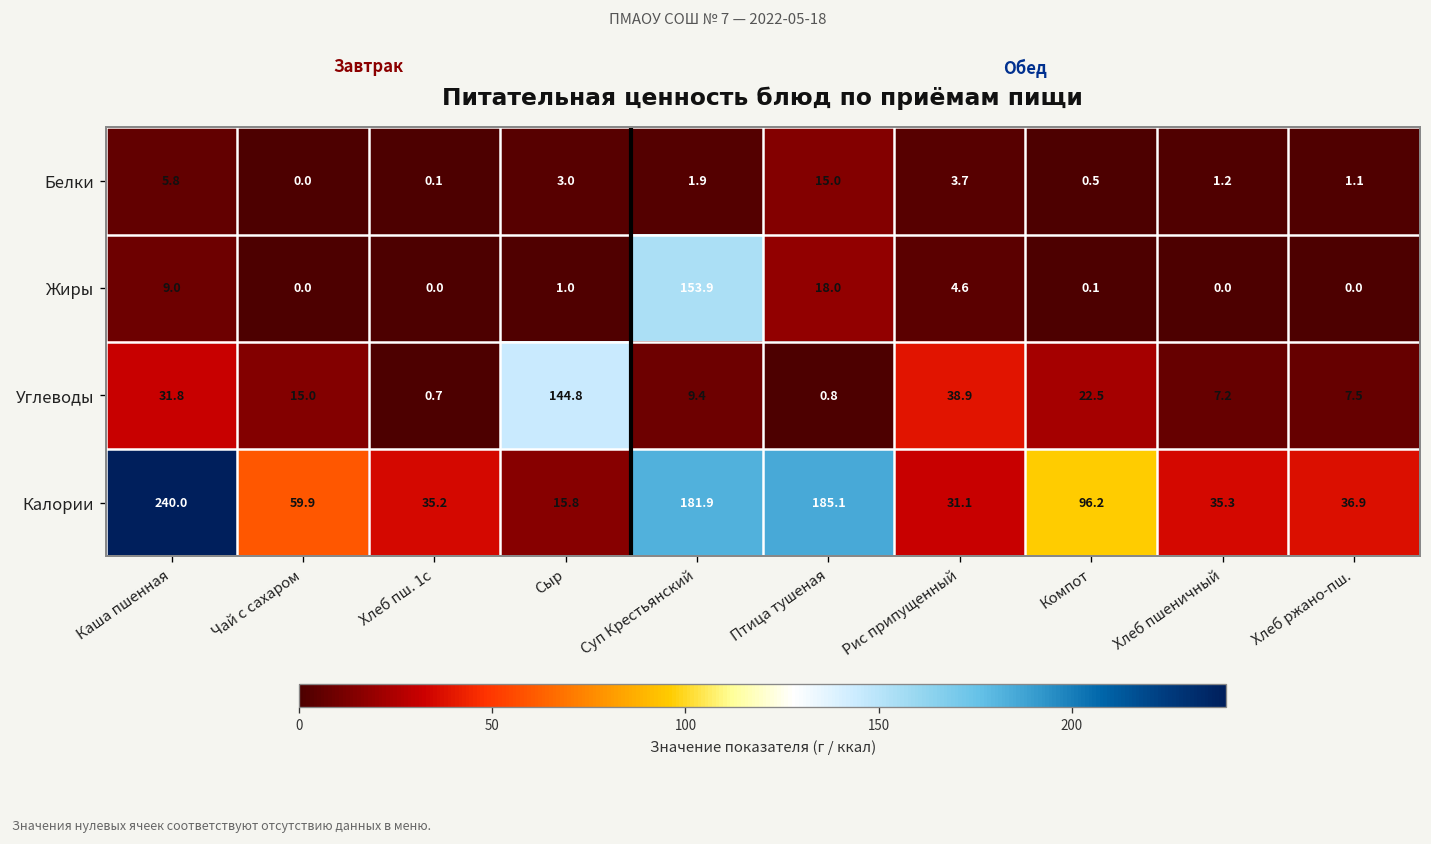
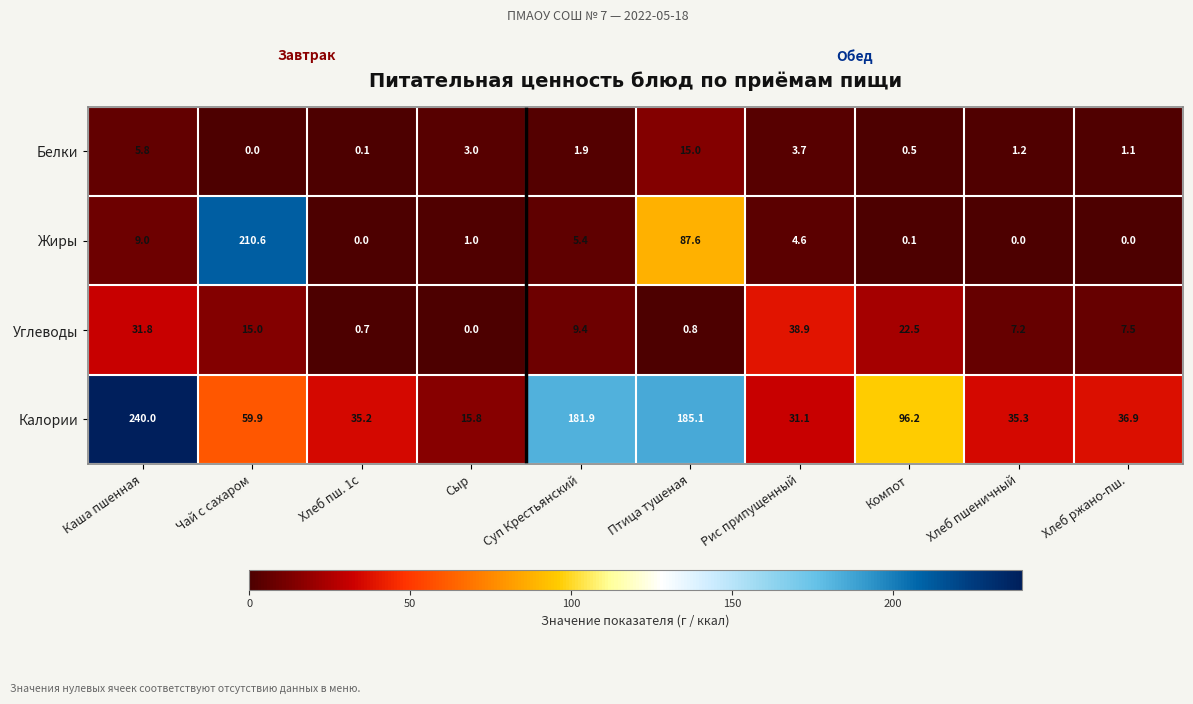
Жиры, Чай с сахаром: 0.0 -> 210.6
Жиры, Суп Крестьянский: 153.9 -> 5.4
Жиры, Птица тушеная: 18.0 -> 87.6
Углеводы, Сыр: 144.8 -> 0.0
